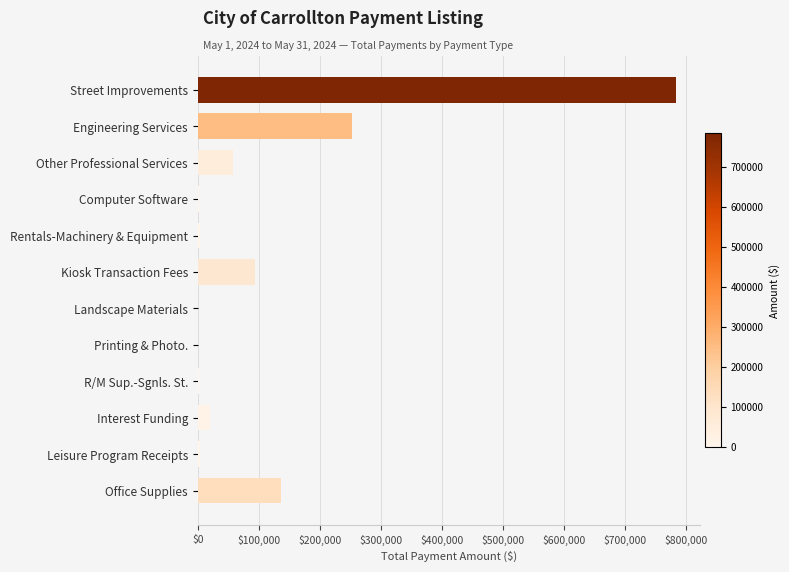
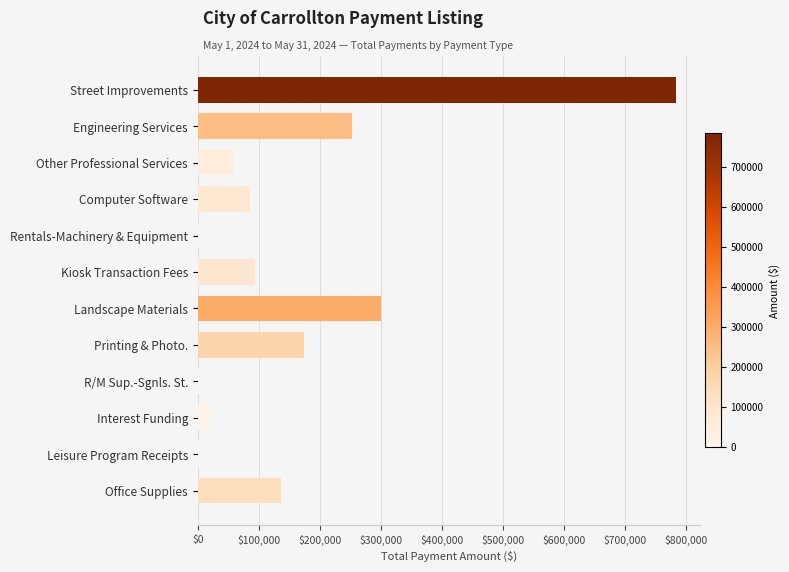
Computer Software: $0 -> $90,000
Landscape Materials: $0 -> $300,000
Printing & Photo.: $0 -> $170,000
